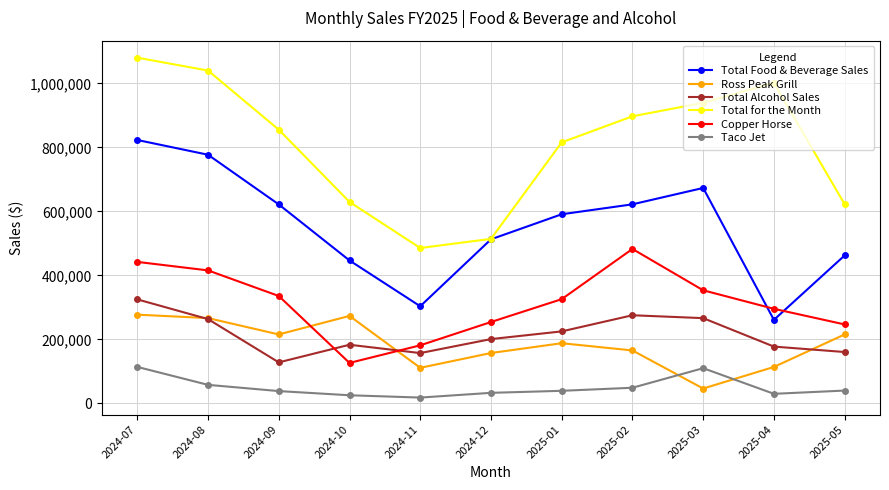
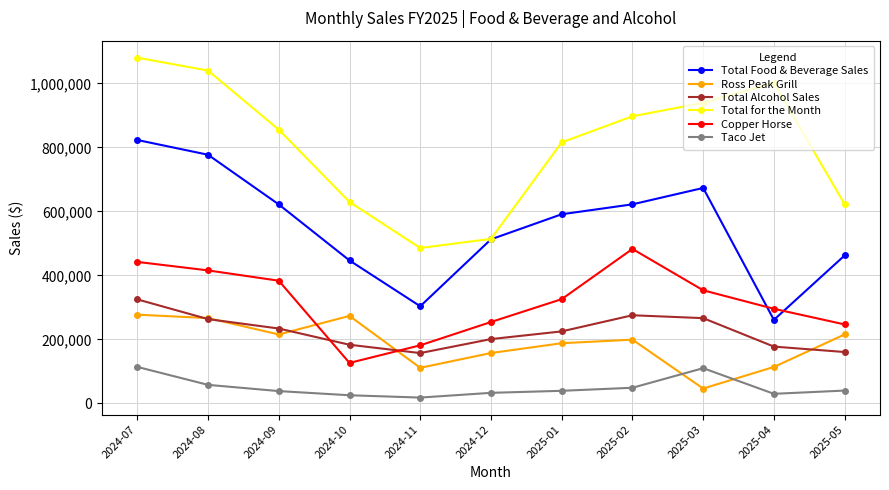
Total Alcohol Sales, 2024-09: 130,000 -> 230,000
Copper Horse, 2024-09: 340,000 -> 380,000
Ross Peak Grill, 2025-02: 170,000 -> 200,000
